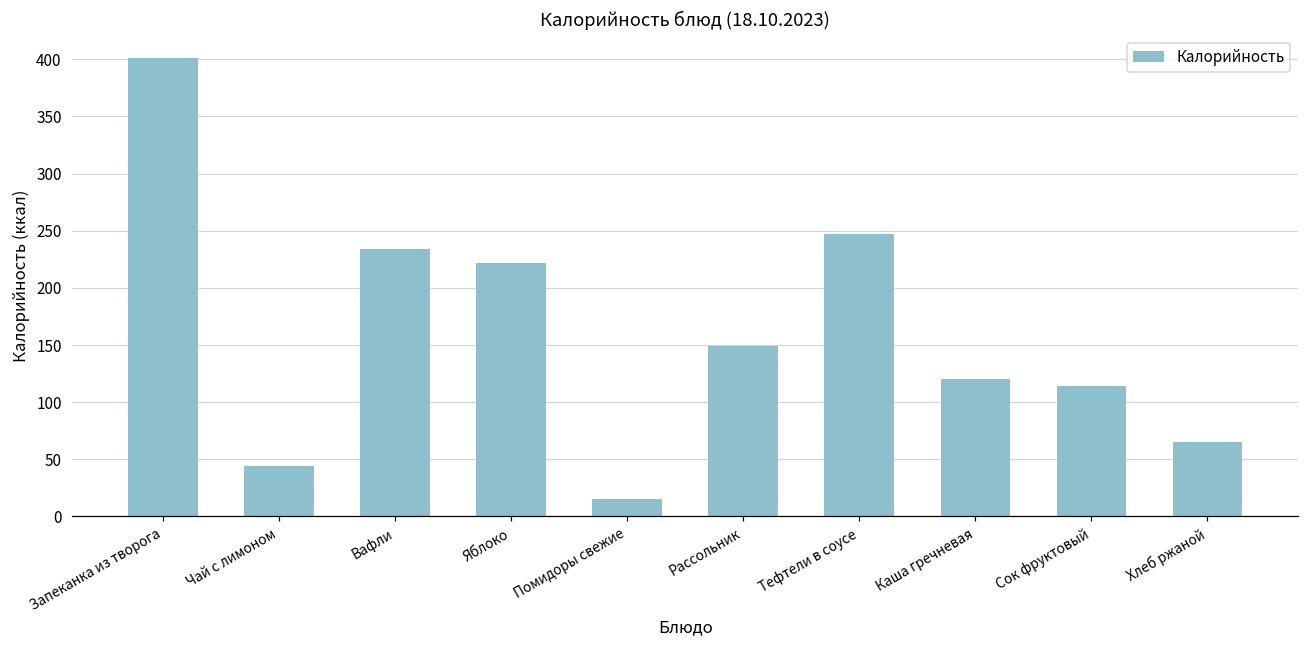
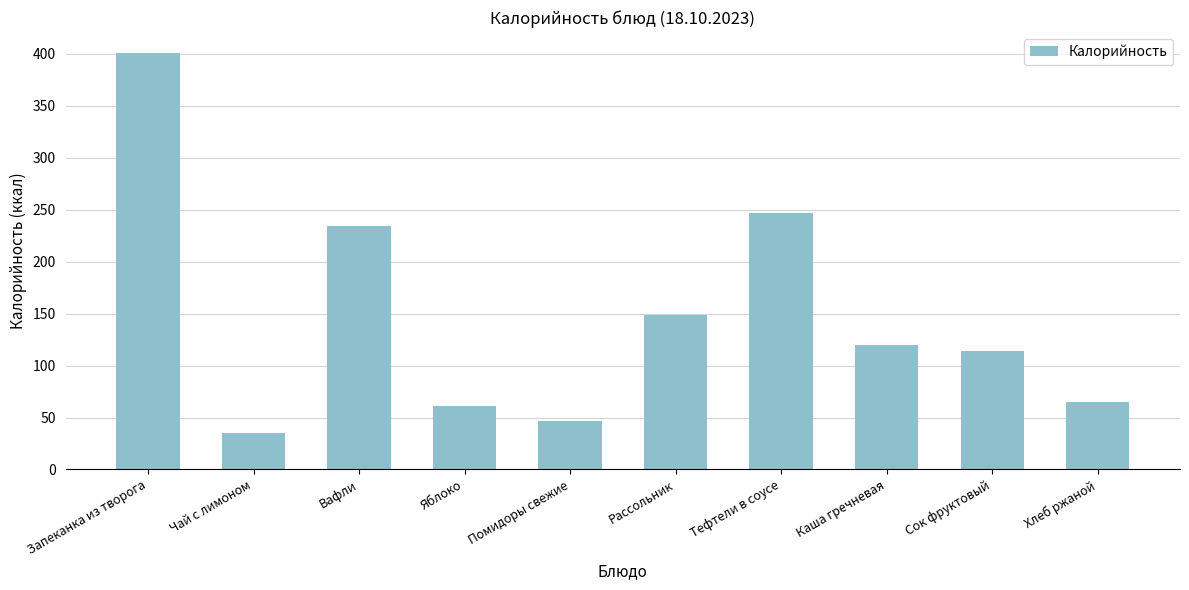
Чай с лимоном: 44 -> 35
Яблоко: 222 -> 61
Помидоры свежие: 15 -> 47
